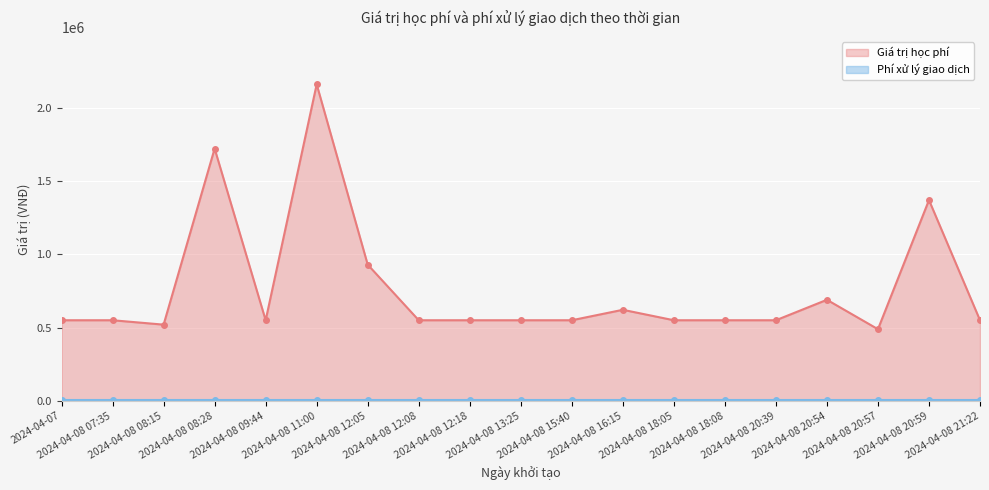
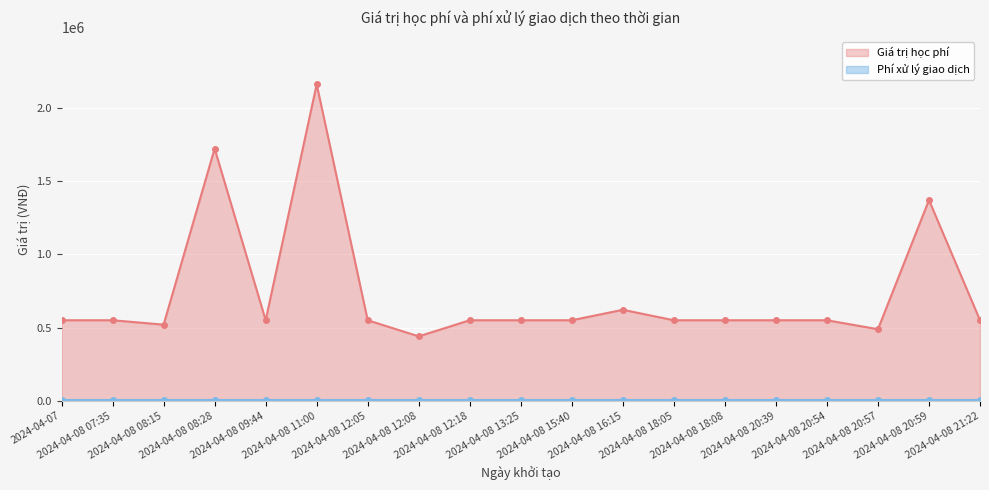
Giá trị học phí, 2024-04-08 12:05: 930000 -> 550000
Giá trị học phí, 2024-04-08 12:08: 550000 -> 440000
Giá trị học phí, 2024-04-08 20:54: 690000 -> 550000
